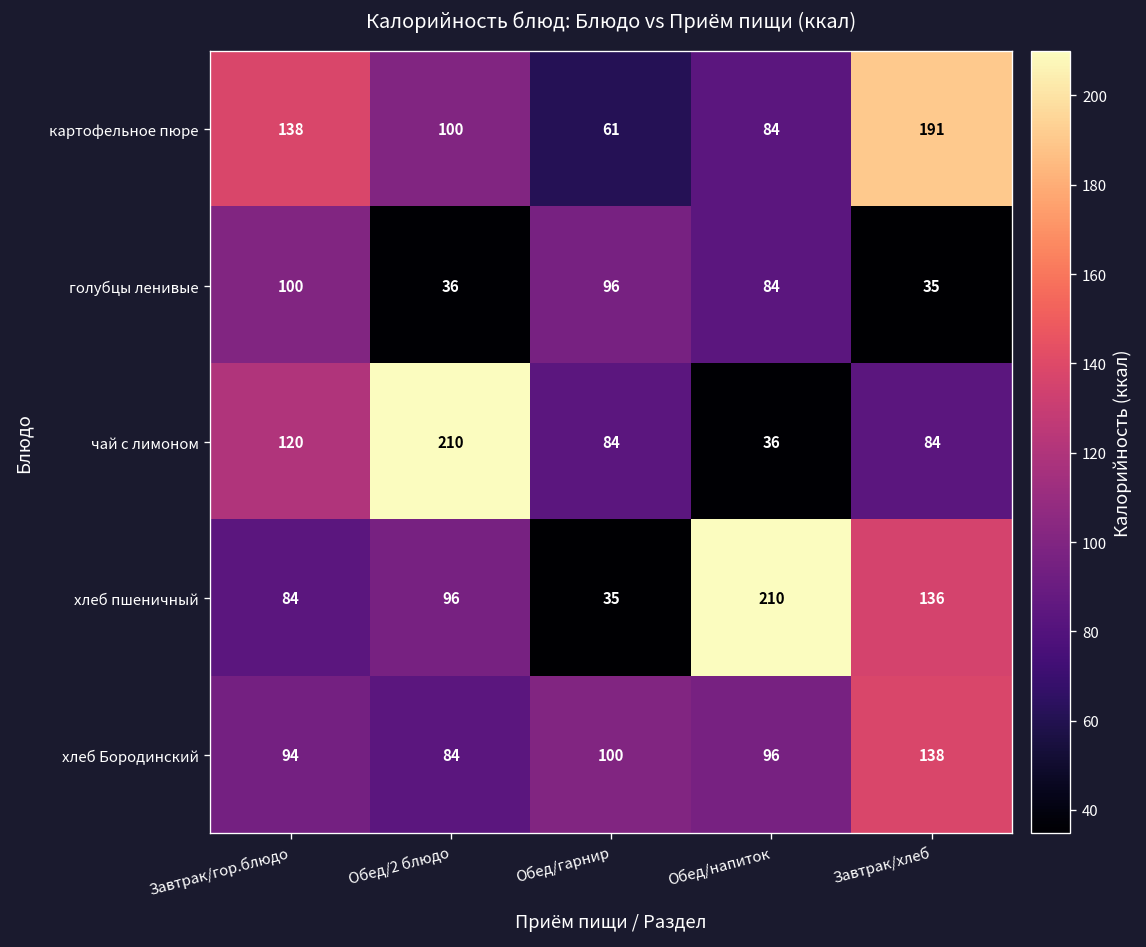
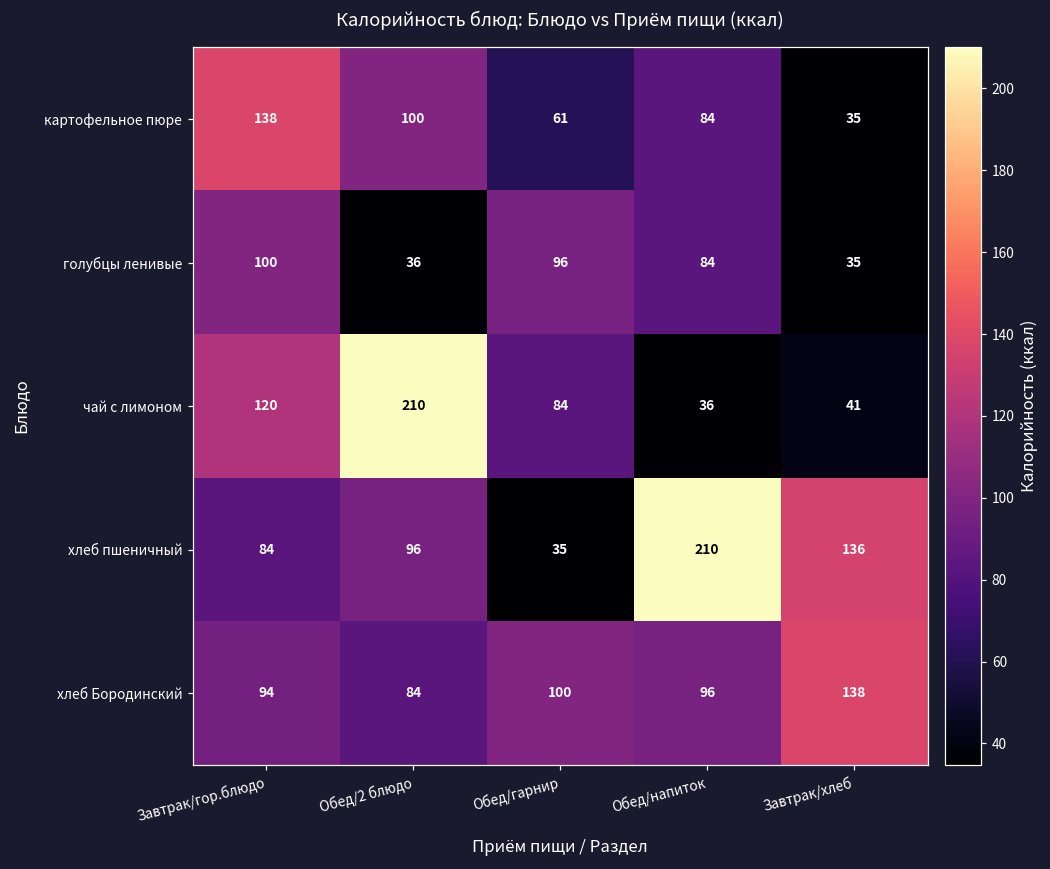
картофельное пюре, Завтрак/хлеб: 191 -> 35
чай с лимоном, Завтрак/хлеб: 84 -> 41
